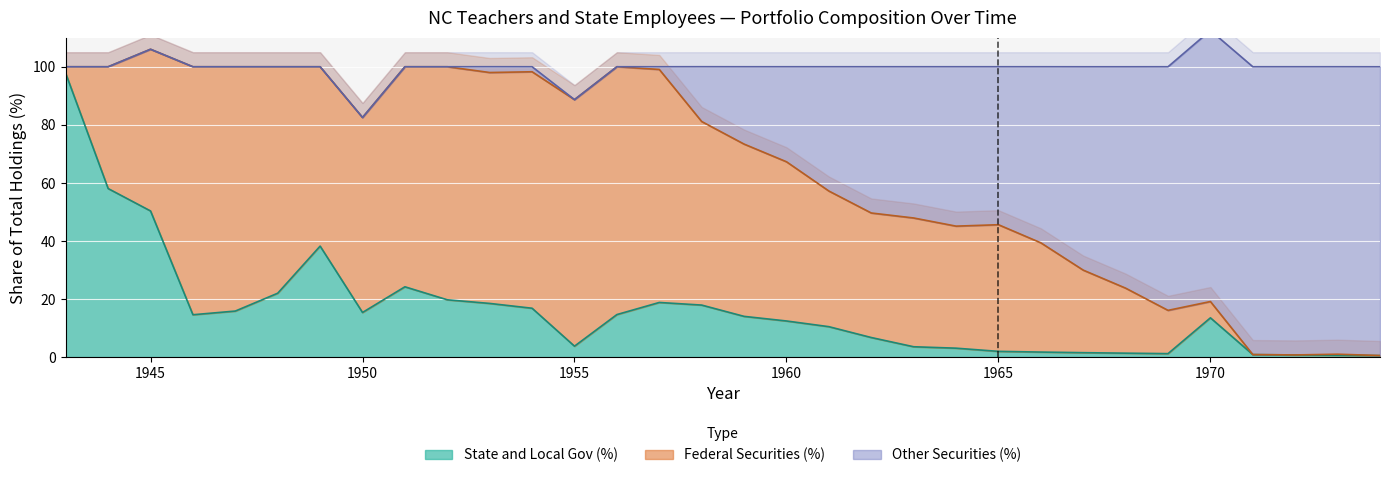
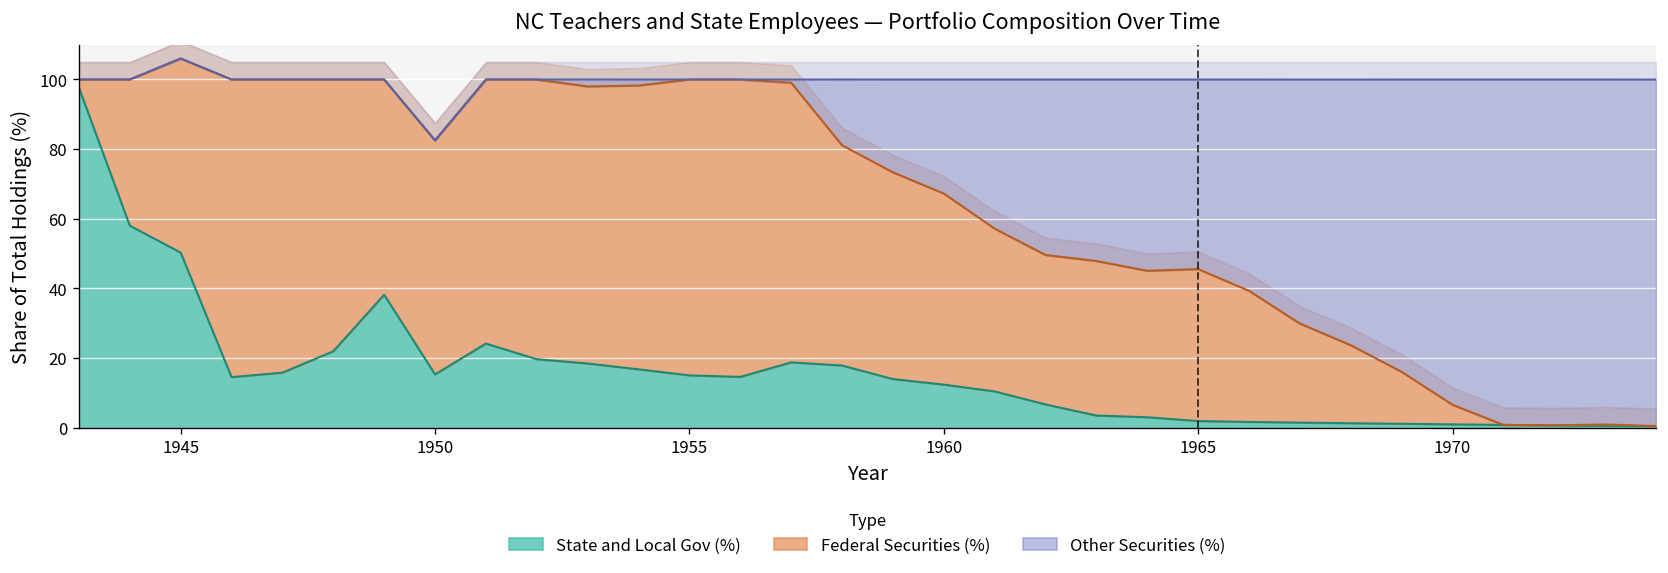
State and Local Gov (%), 1955: 4 -> 15
State and Local Gov (%), 1970: 13 -> 1
